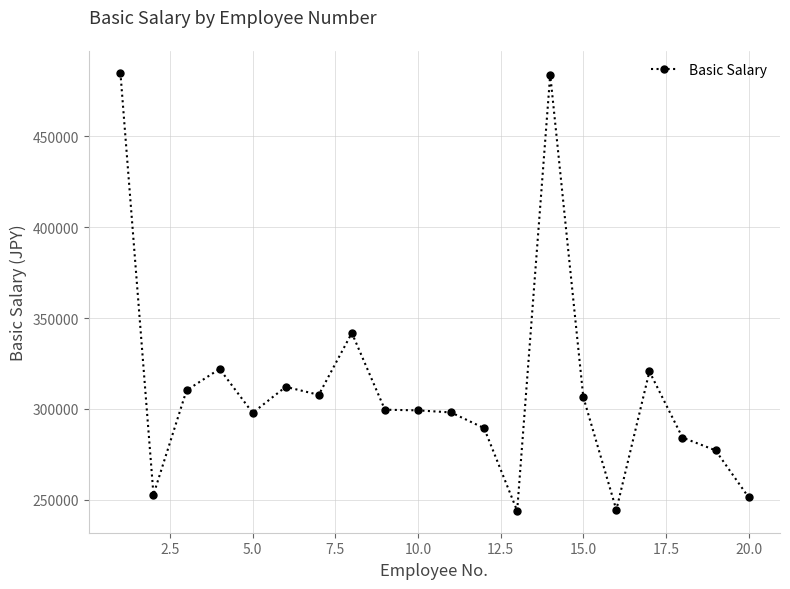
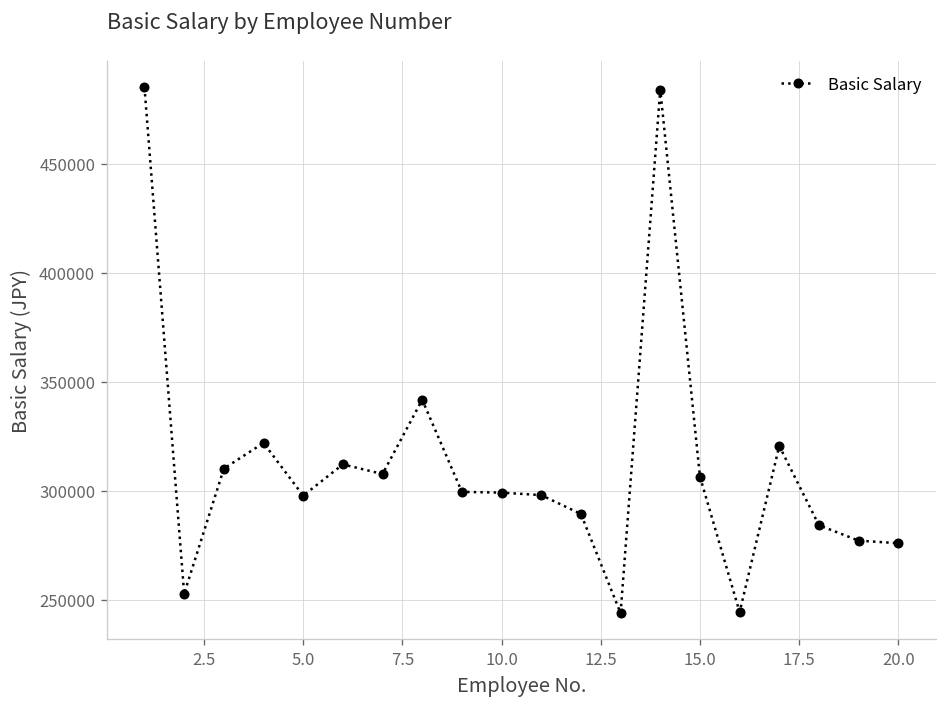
20.0: 251000 -> 276000
